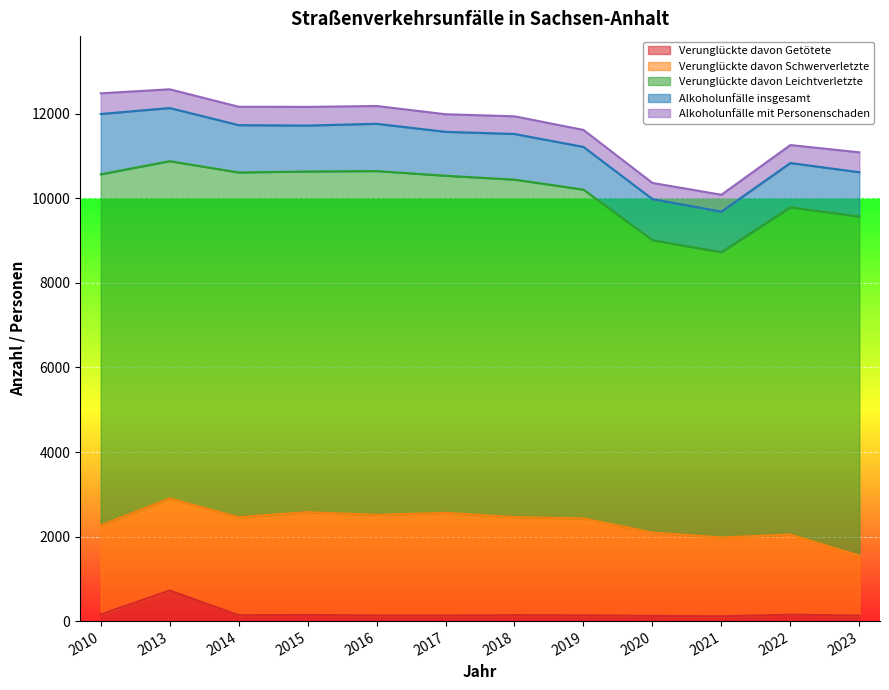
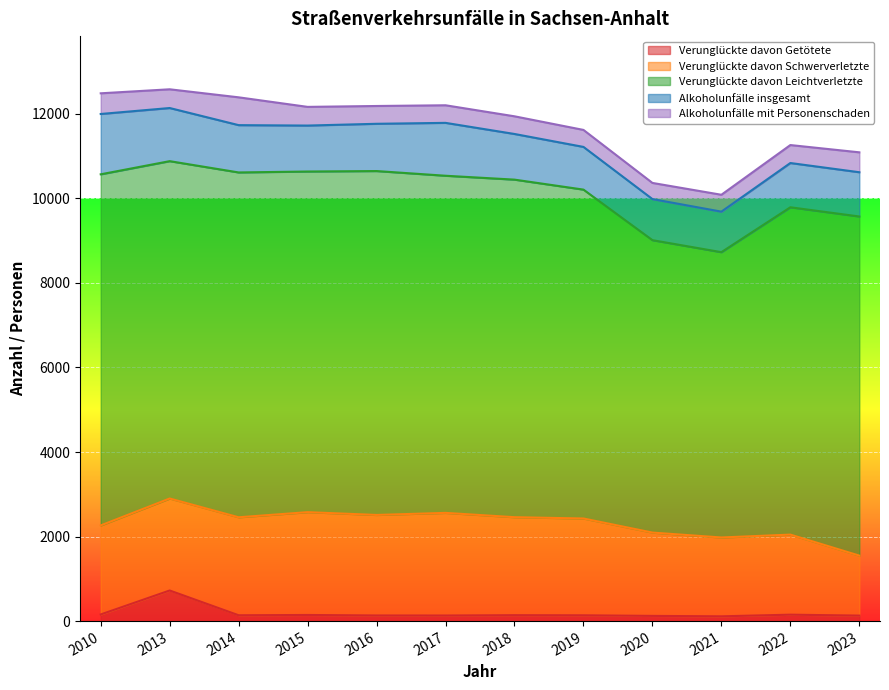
Alkoholunfälle mit Personenschaden, 2014: 400 -> 700
Alkoholunfälle insgesamt, 2017: 1000 -> 1300
